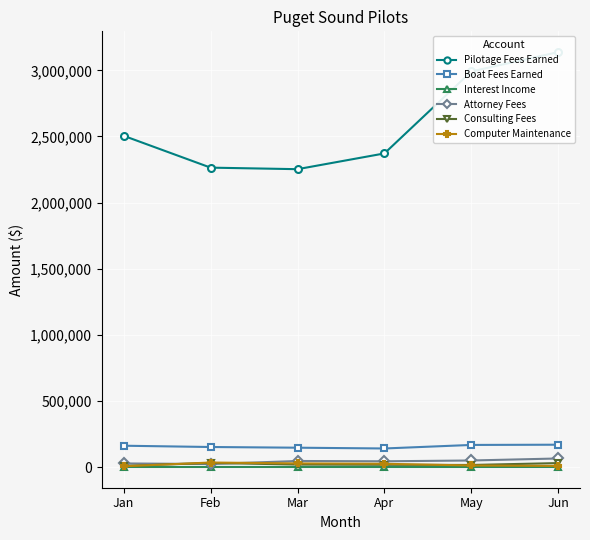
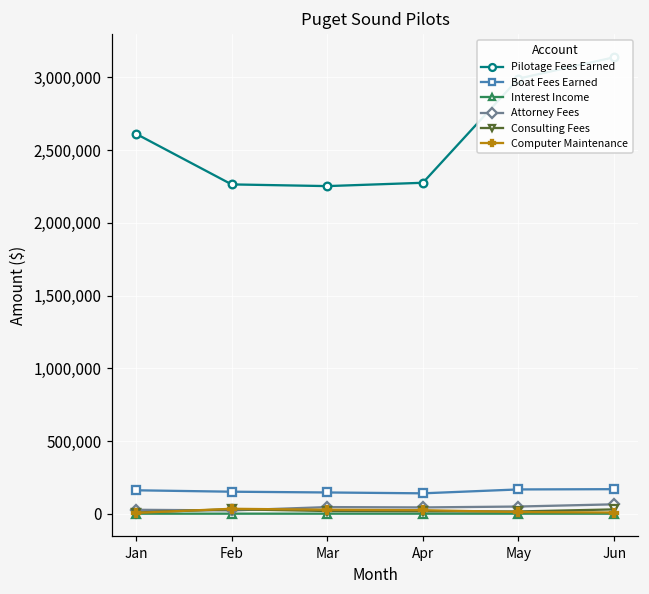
Pilotage Fees Earned, Jan: 2,510,000 -> 2,610,000
Pilotage Fees Earned, Apr: 2,370,000 -> 2,280,000
